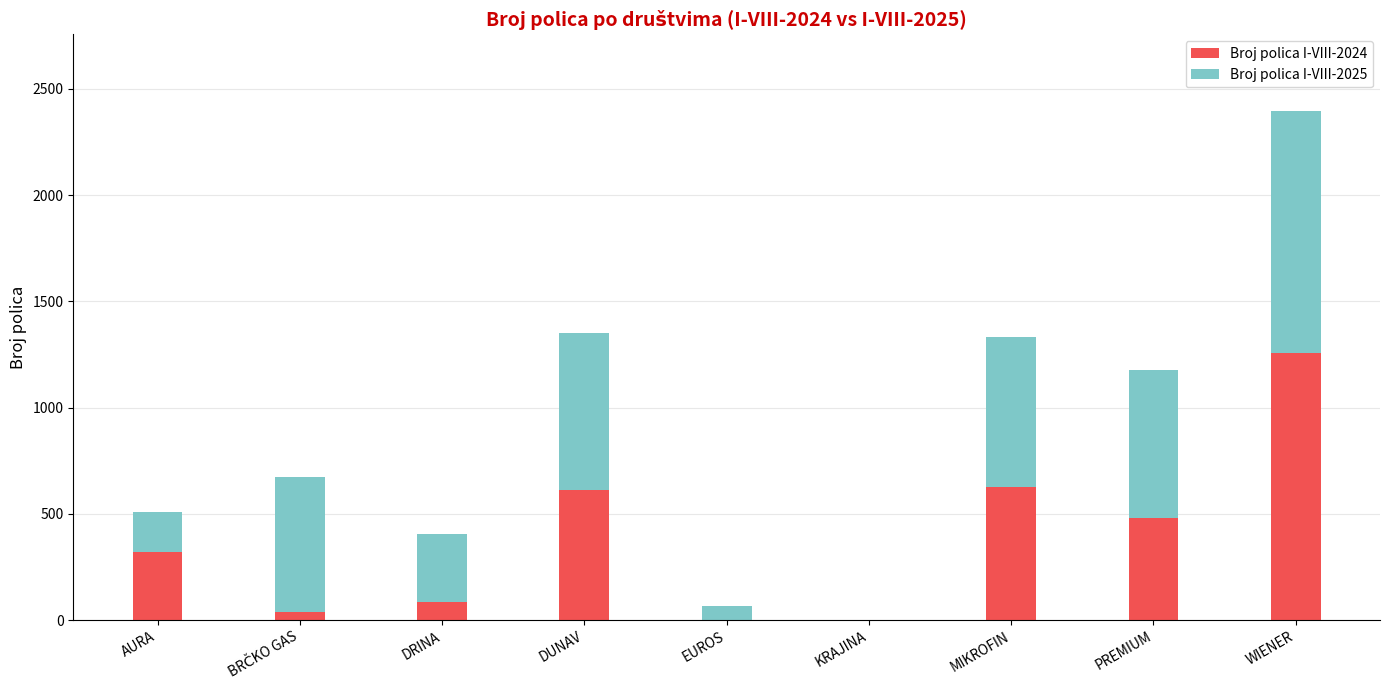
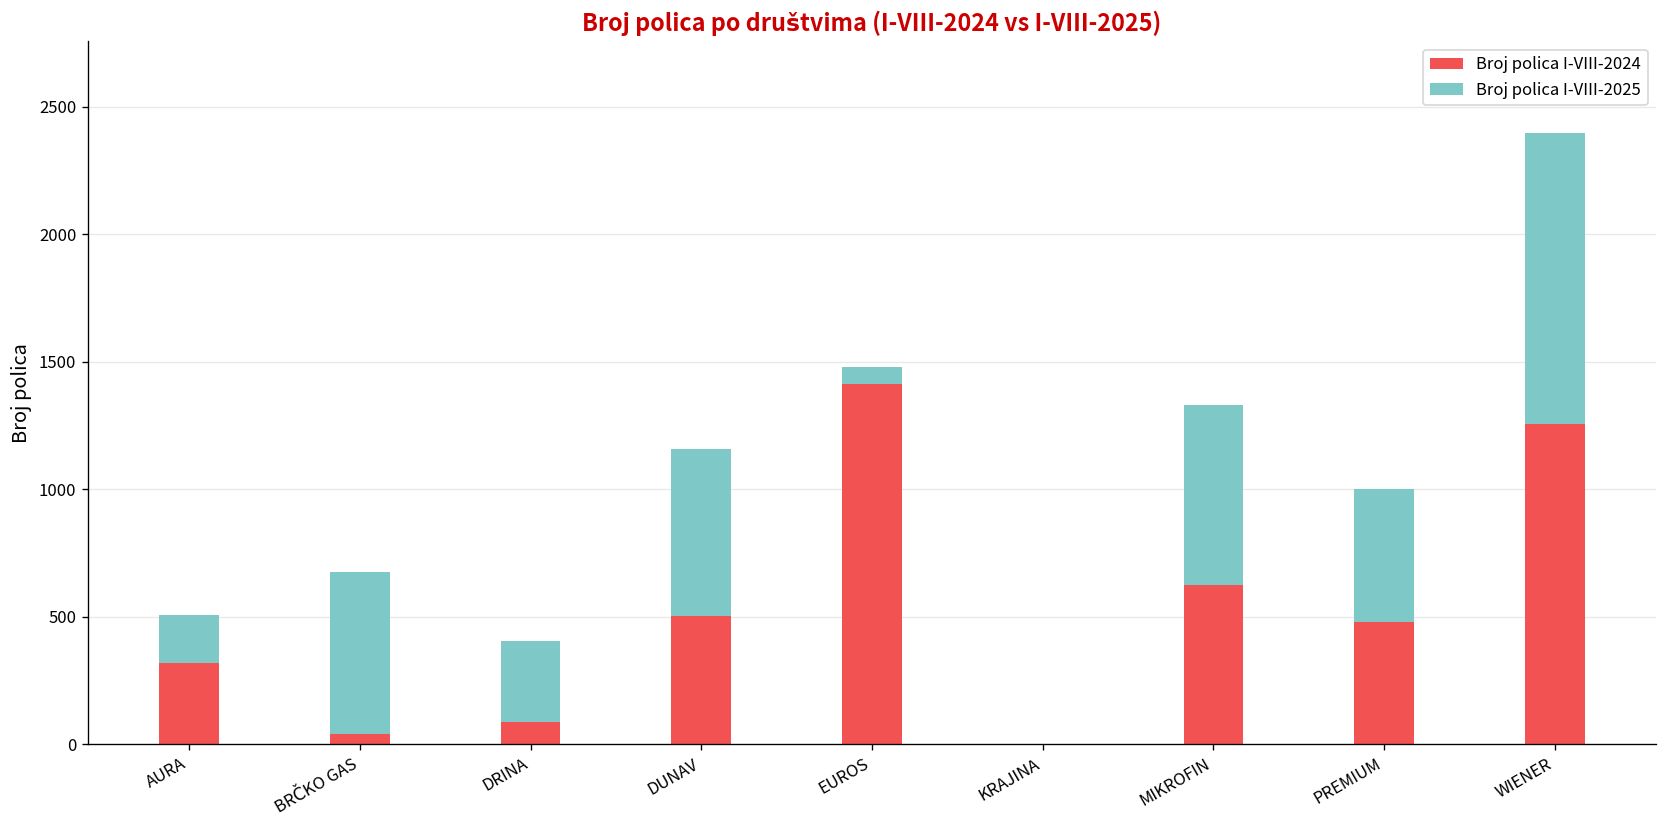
Broj polica I-VIII-2024, DUNAV: 610 -> 500
Broj polica I-VIII-2025, DUNAV: 740 -> 660
Broj polica I-VIII-2024, EUROS: 0 -> 1410
Broj polica I-VIII-2025, PREMIUM: 700 -> 520
